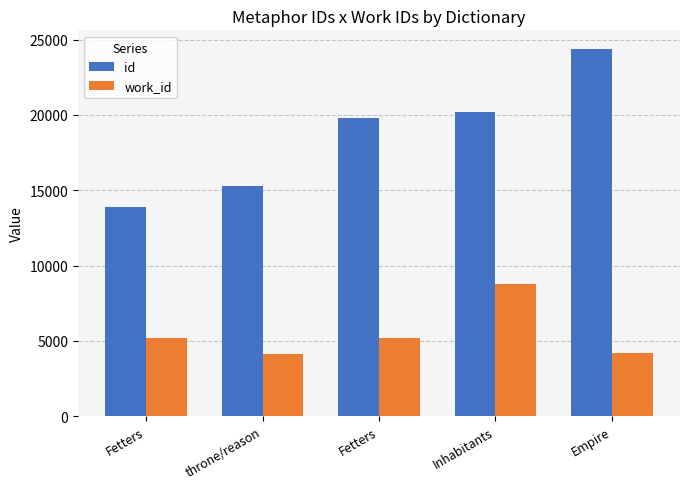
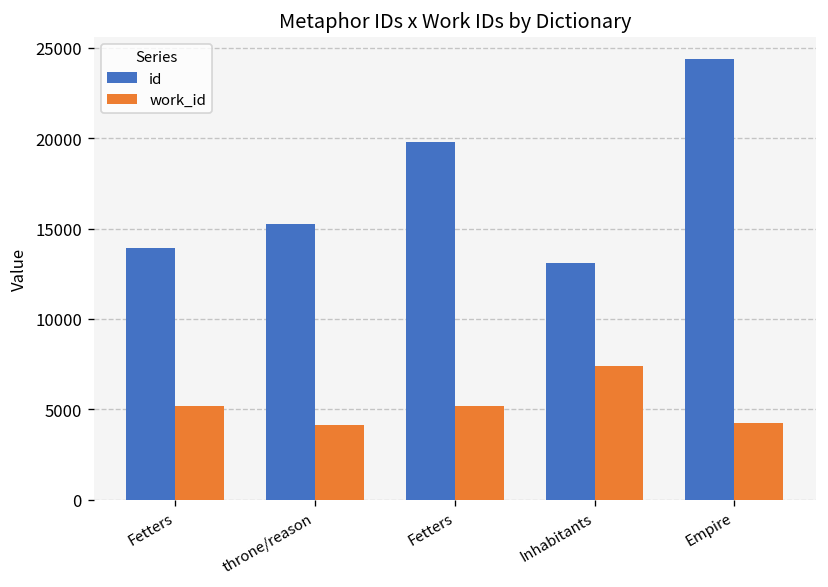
id, Inhabitants: 20200 -> 13100
work_id, Inhabitants: 8800 -> 7400
